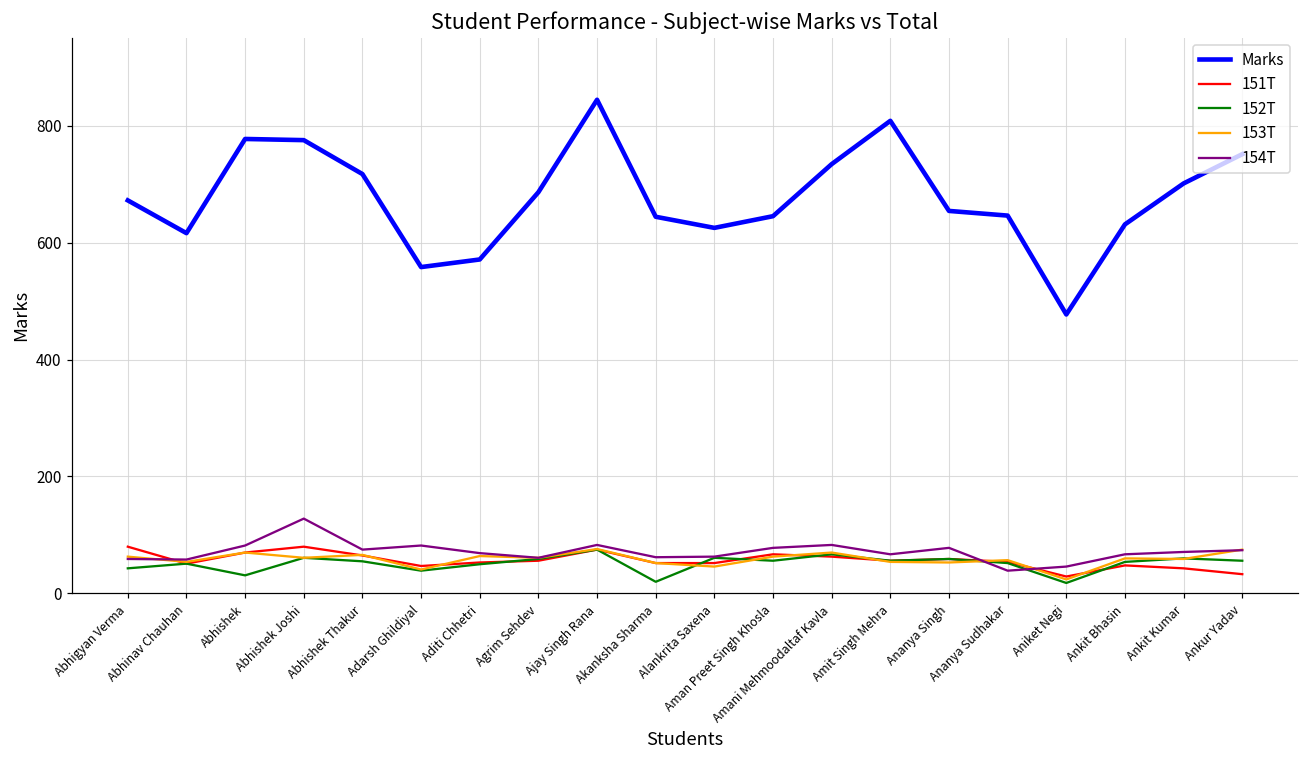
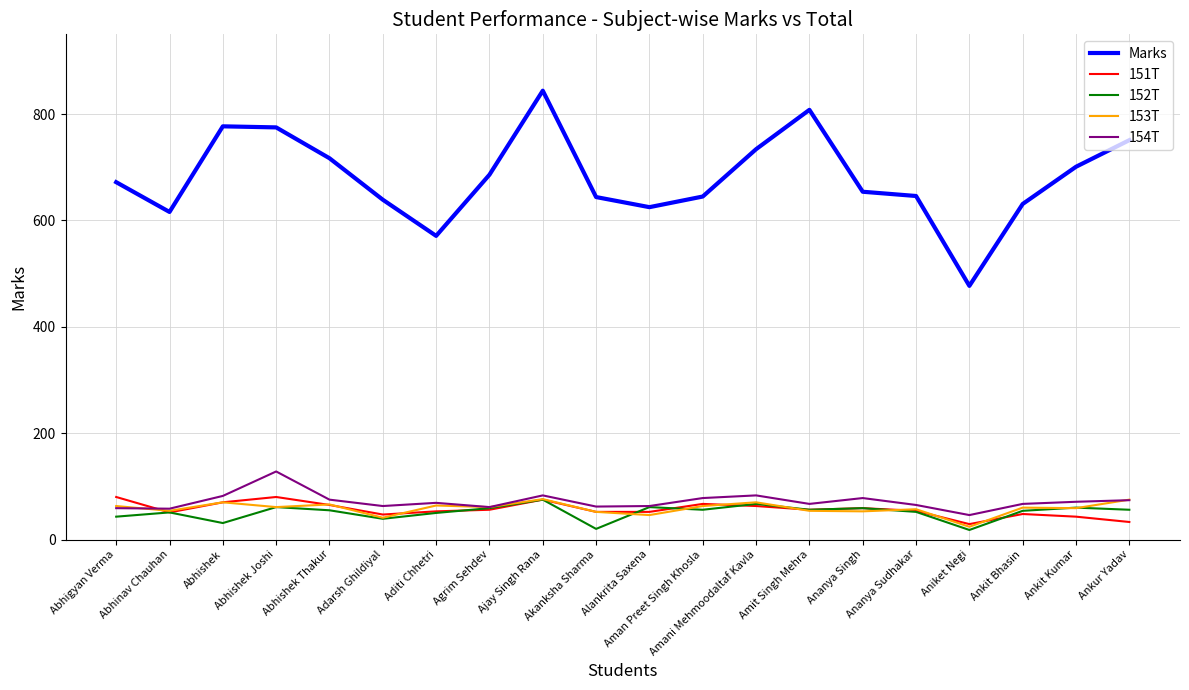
Marks, Adarsh Ghildiyal: 560 -> 640
154T, Adarsh Ghildiyal: 80 -> 60
154T, Ananya Sudhakar: 40 -> 70
